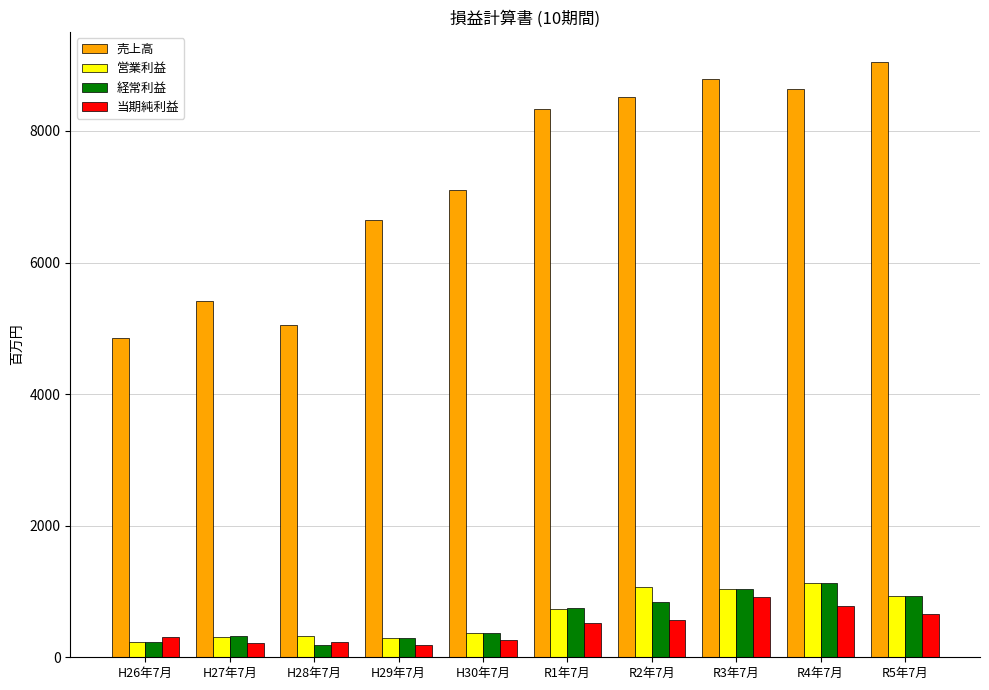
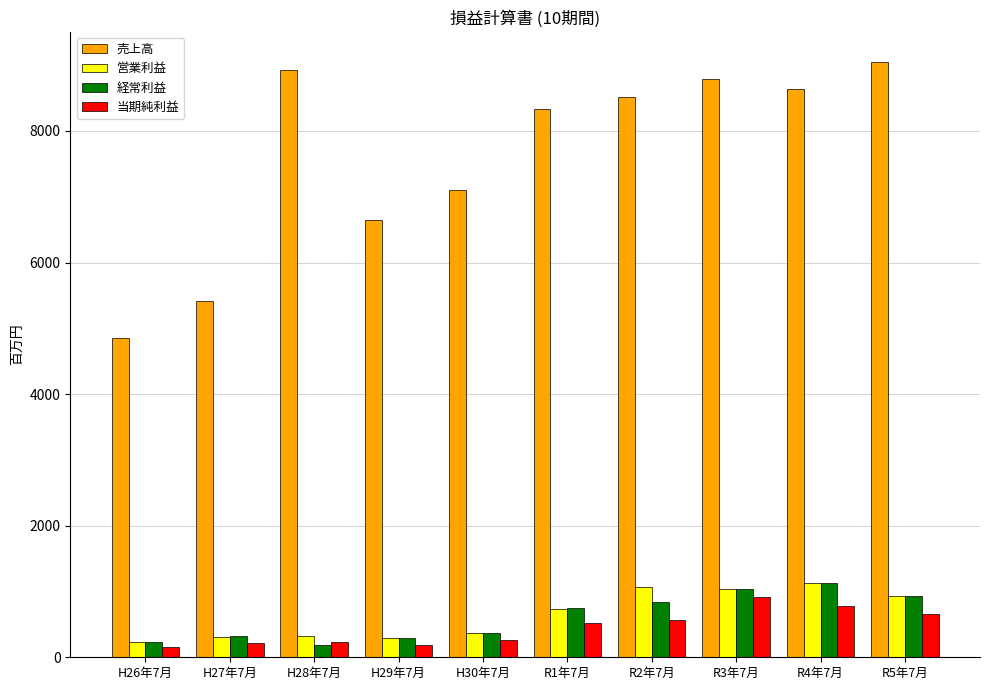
当期純利益, H26年7月: 300 -> 200
売上高, H28年7月: 5000 -> 8900
